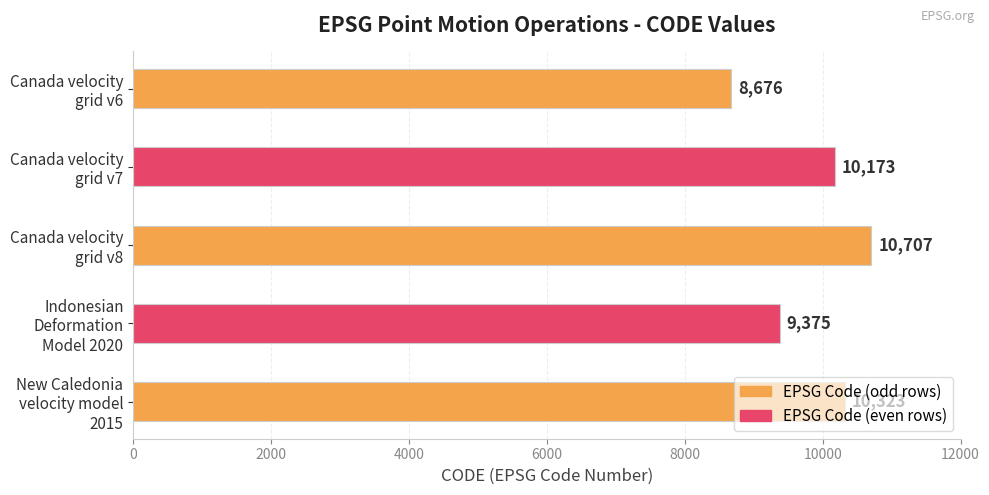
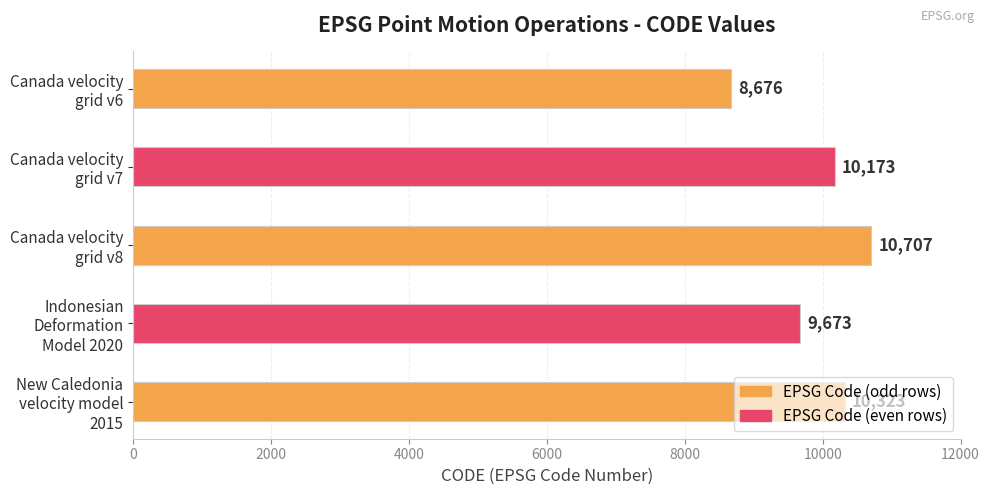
Indonesian Deformation Model 2020: 9,375 -> 9,673
